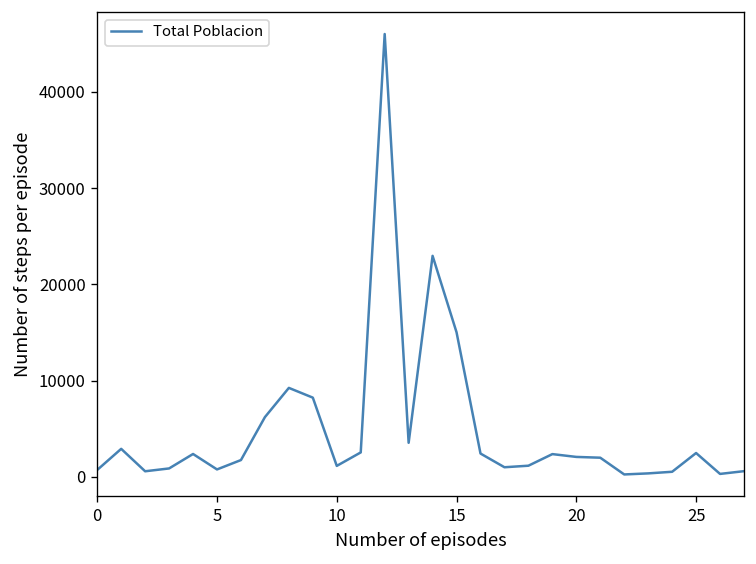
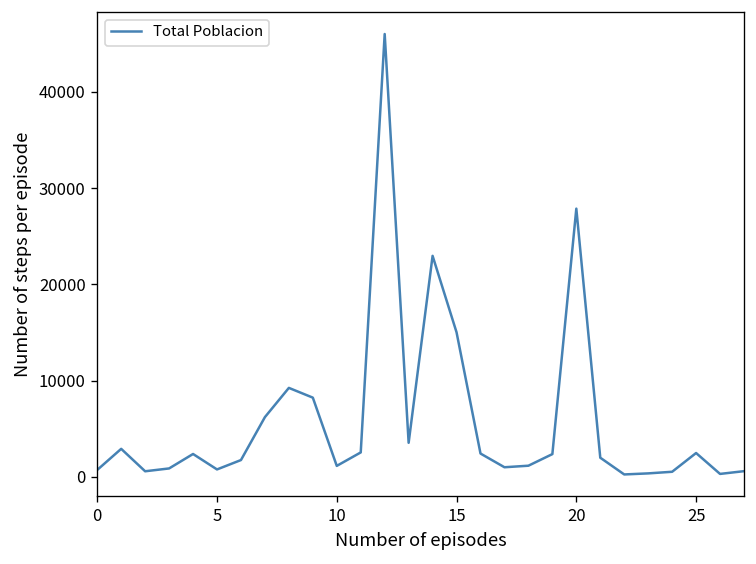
20: 2000 -> 28000
